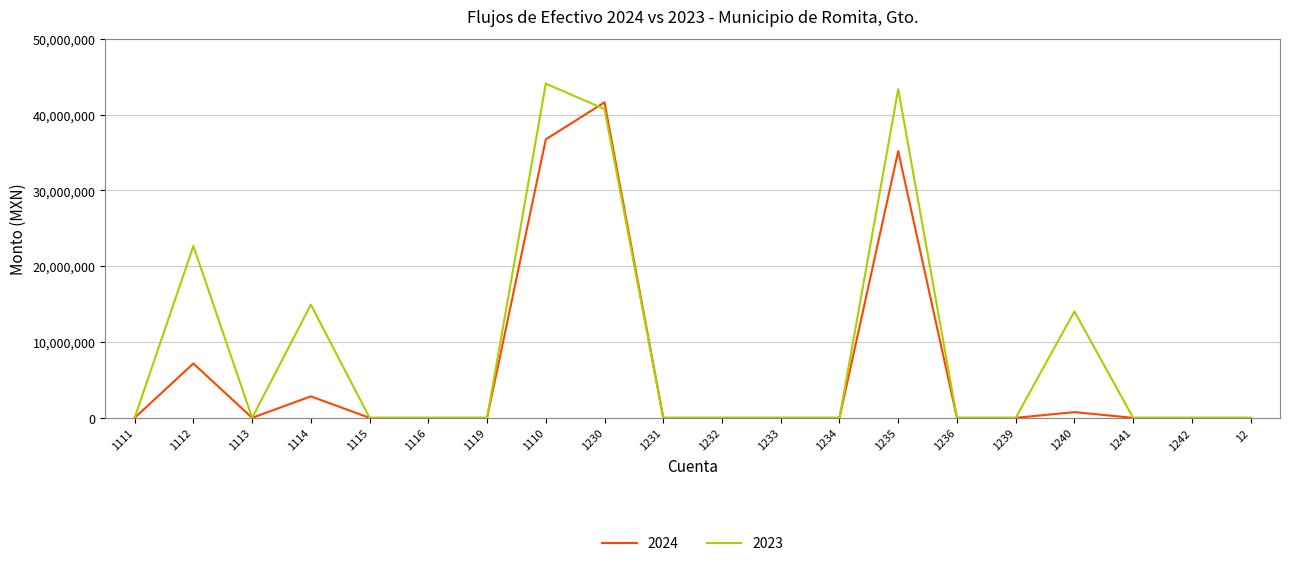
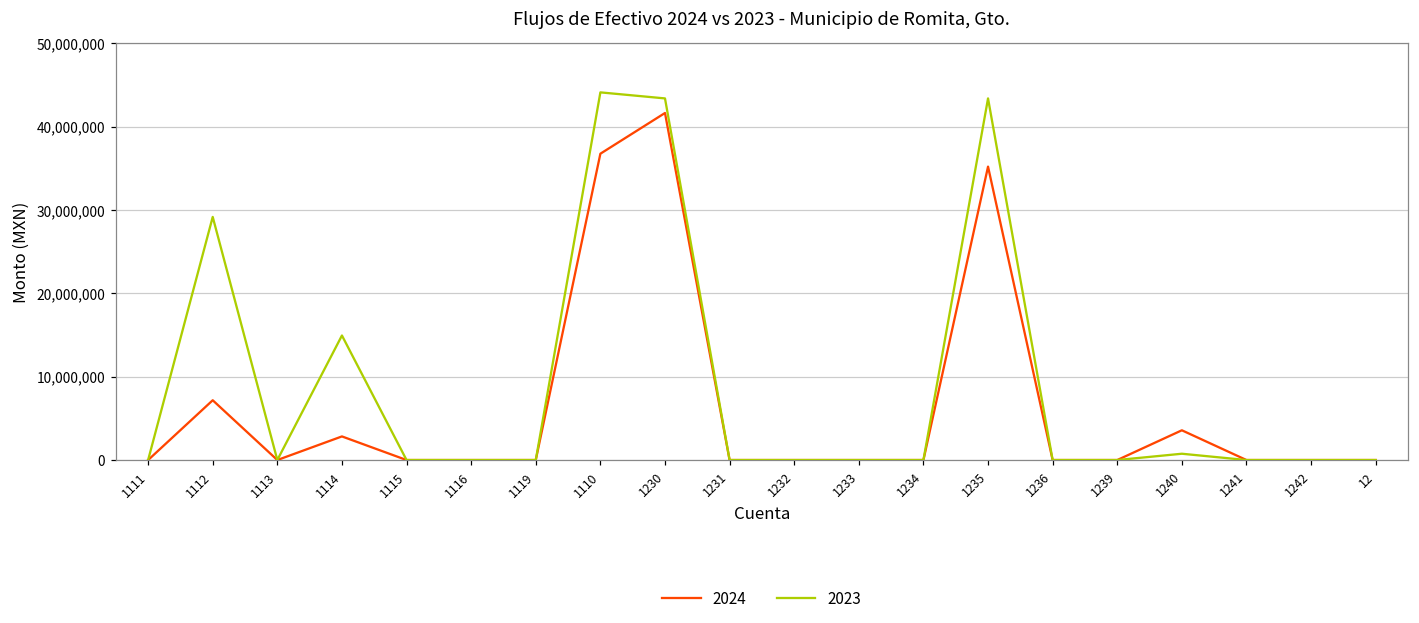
2023, 1112: 23,000,000 -> 29,000,000
2023, 1230: 41,000,000 -> 43,000,000
2024, 1240: 1,000,000 -> 4,000,000
2023, 1240: 14,000,000 -> 1,000,000
